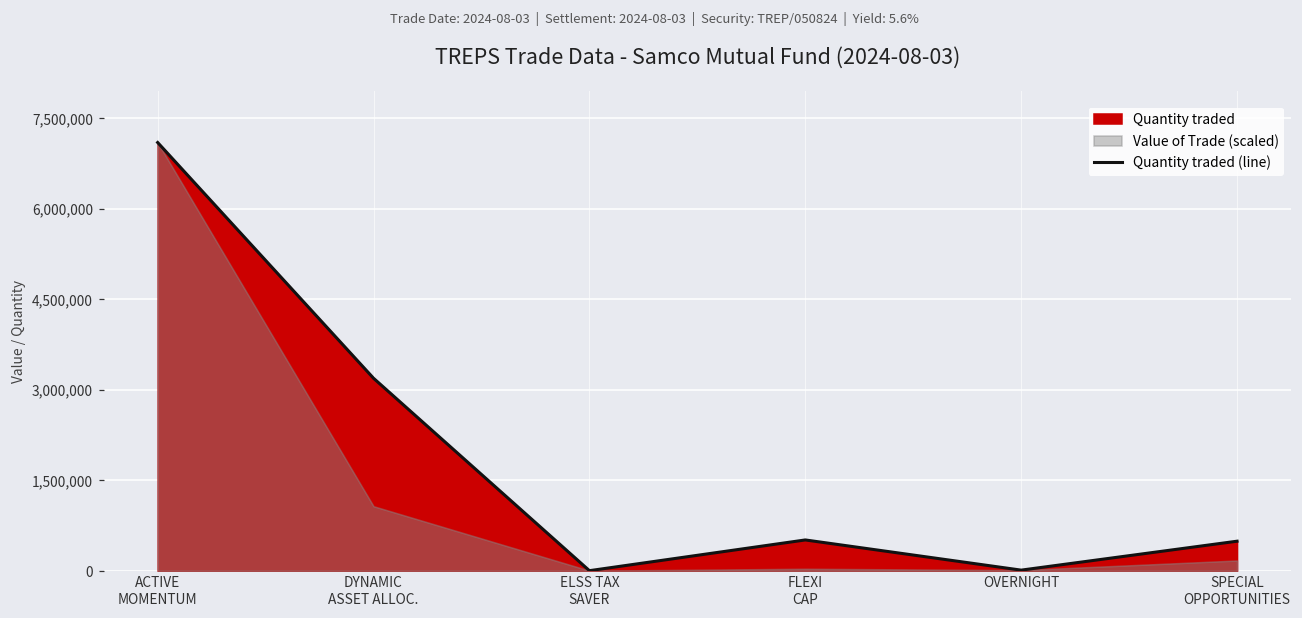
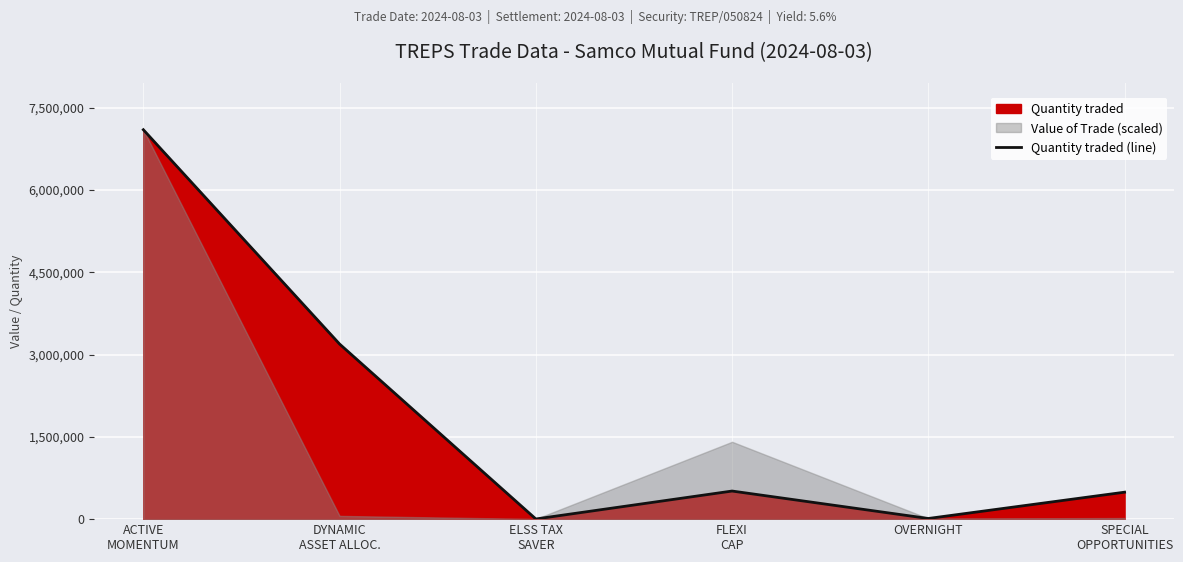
Value of Trade (scaled), DYNAMIC ASSET ALLOC.: 1,100,000 -> 100,000
Value of Trade (scaled), FLEXI CAP: 0 -> 1,400,000
Value of Trade (scaled), SPECIAL OPPORTUNITIES: 200,000 -> 0
